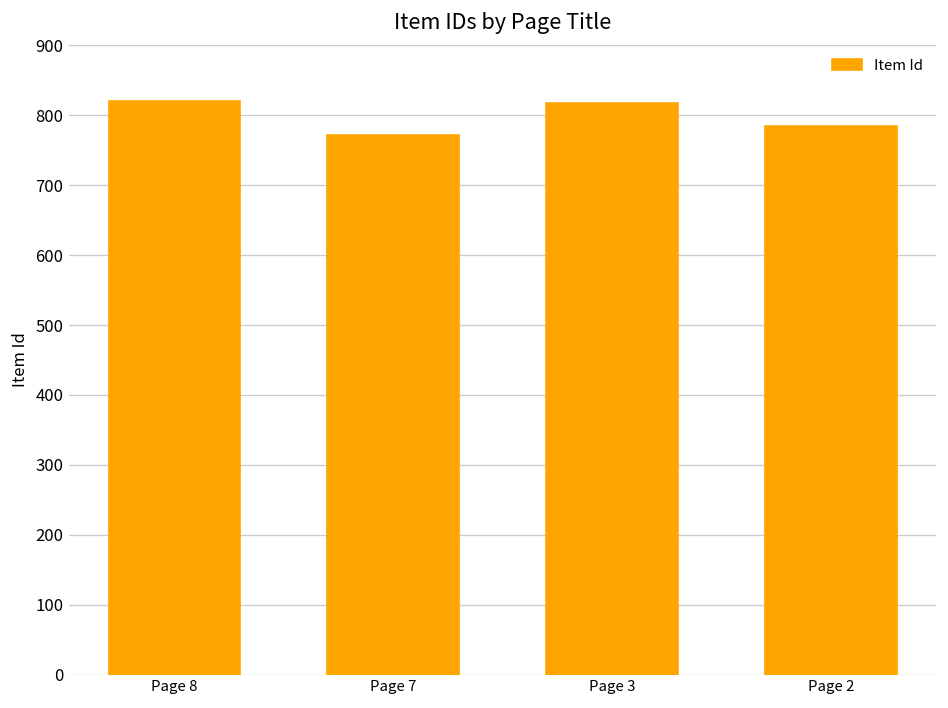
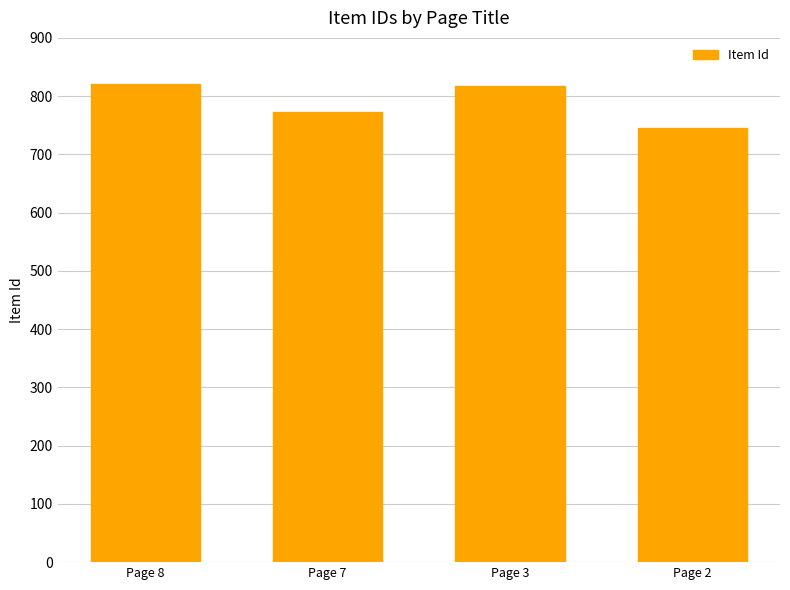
Page 2: 790 -> 750
